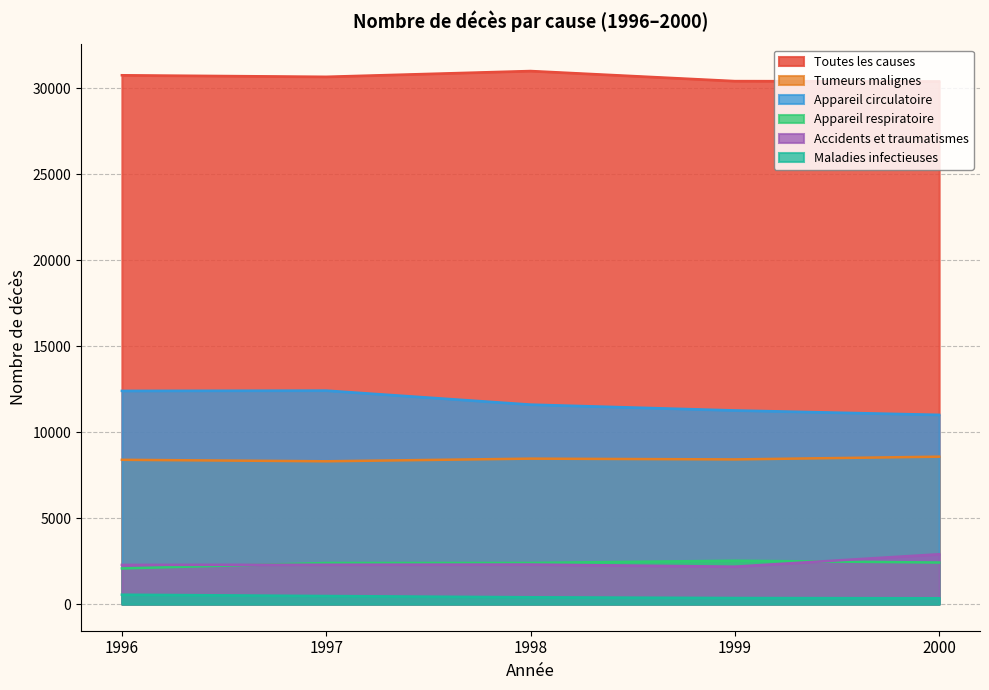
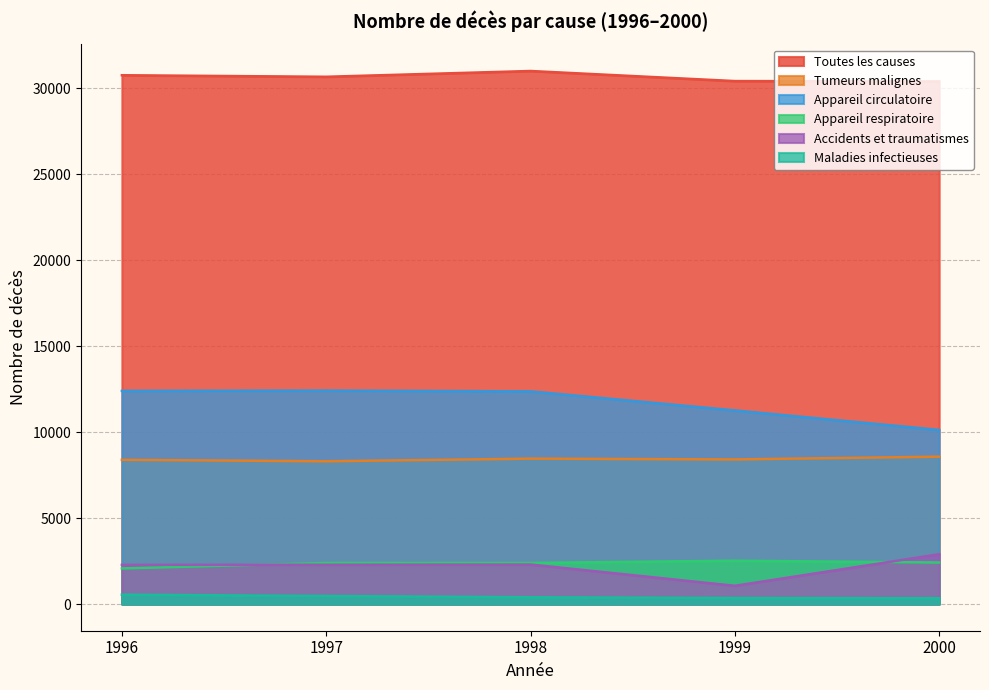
Appareil circulatoire, 1998: 11600 -> 12400
Accidents et traumatismes, 1999: 2200 -> 1100
Appareil circulatoire, 2000: 11000 -> 10100
